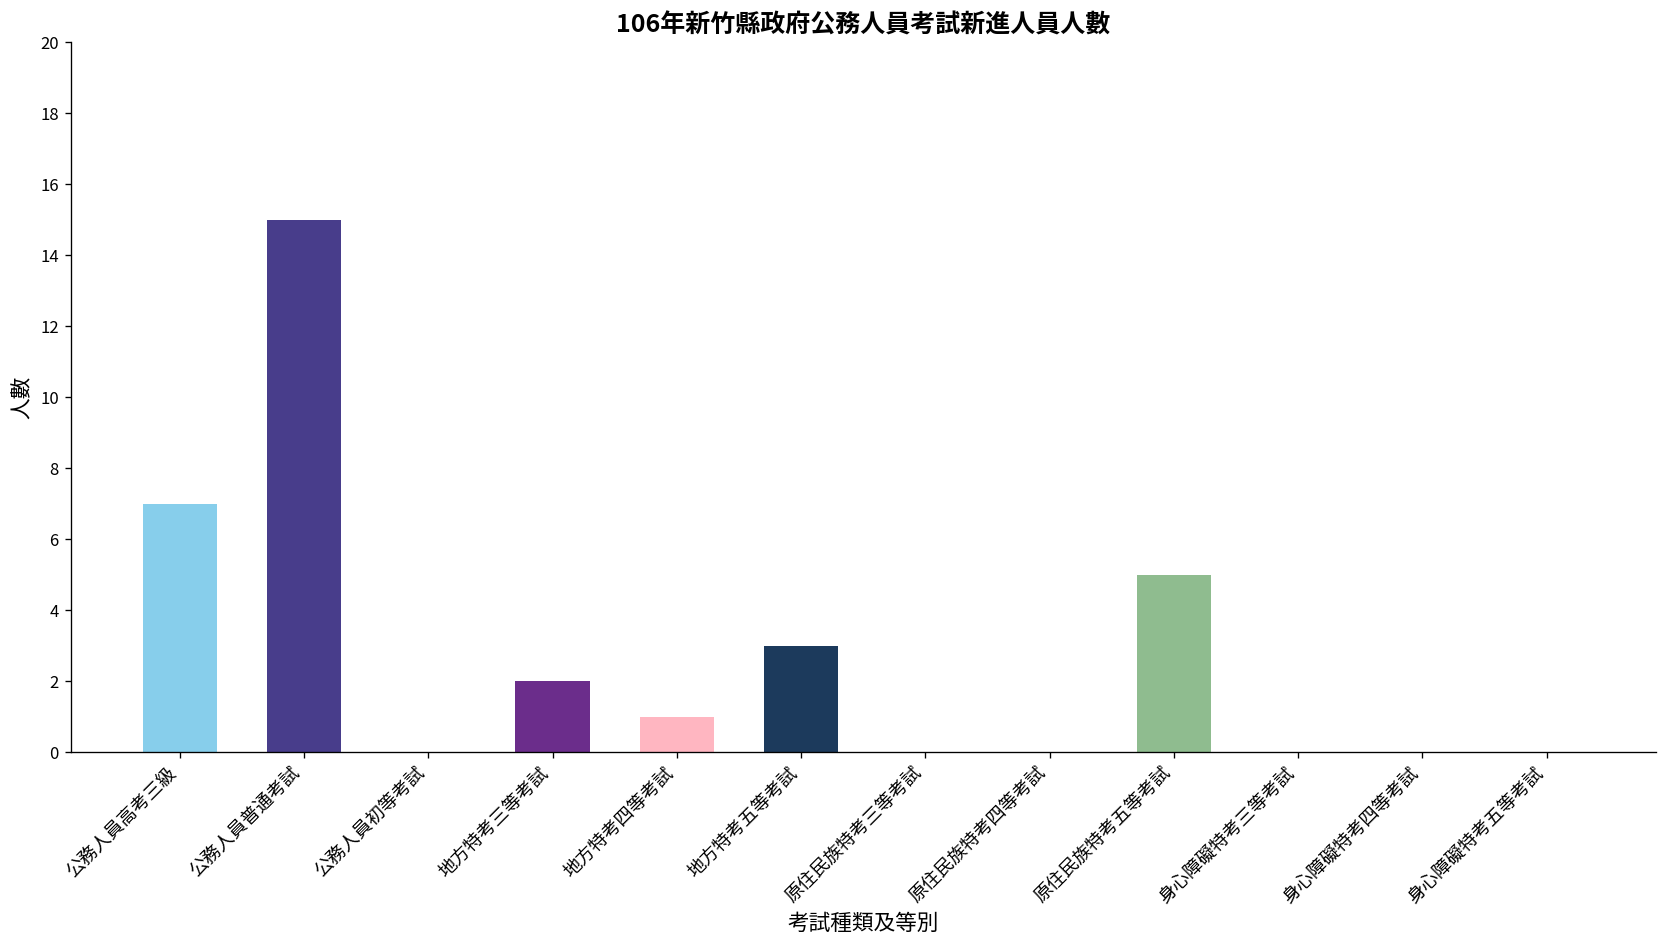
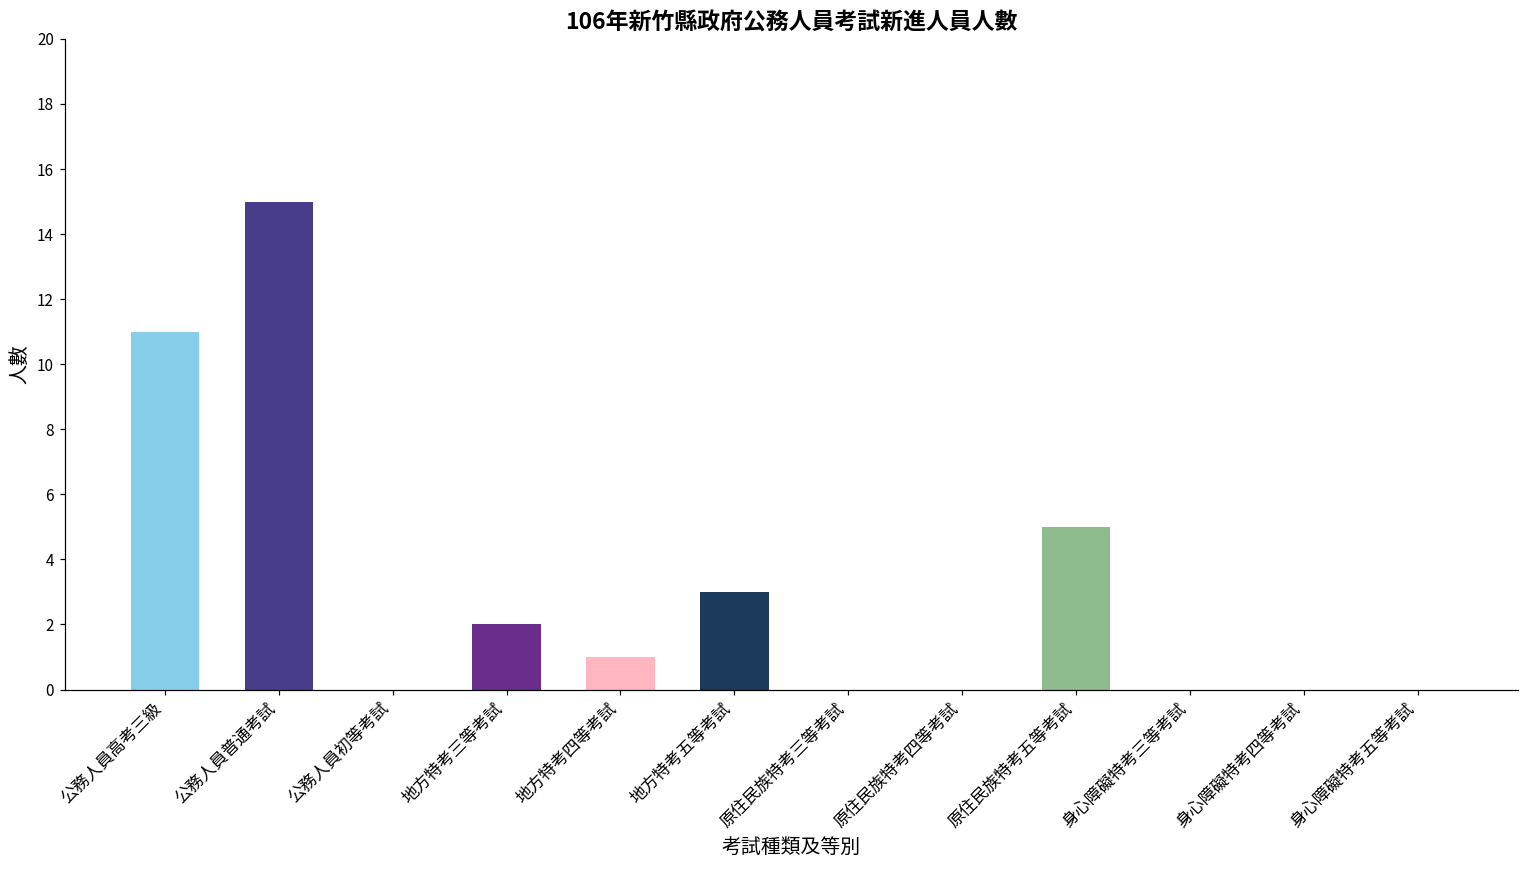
公務人員高考三級: 7 -> 11
